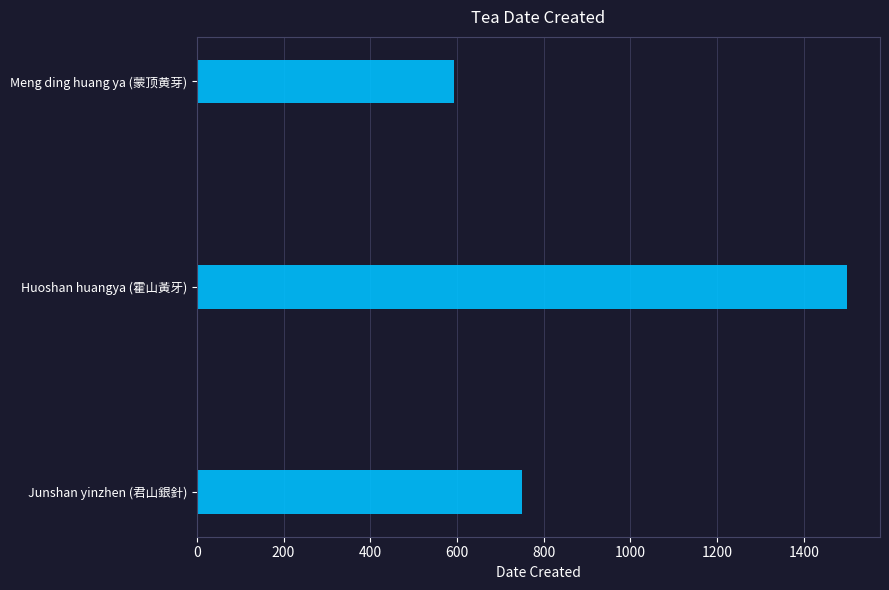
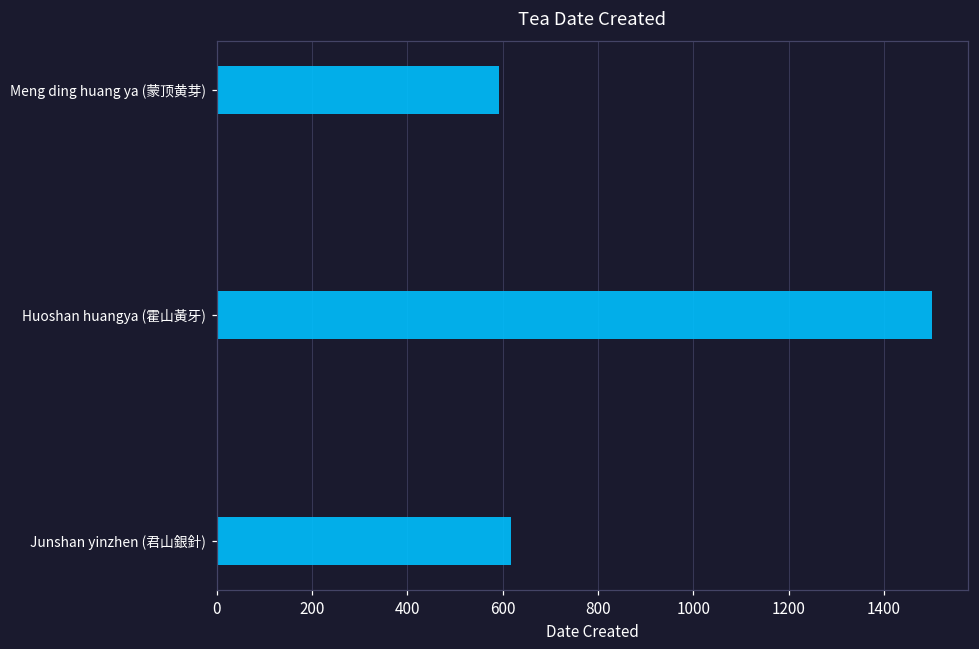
Junshan yinzhen (君山銀針): 750 -> 620
